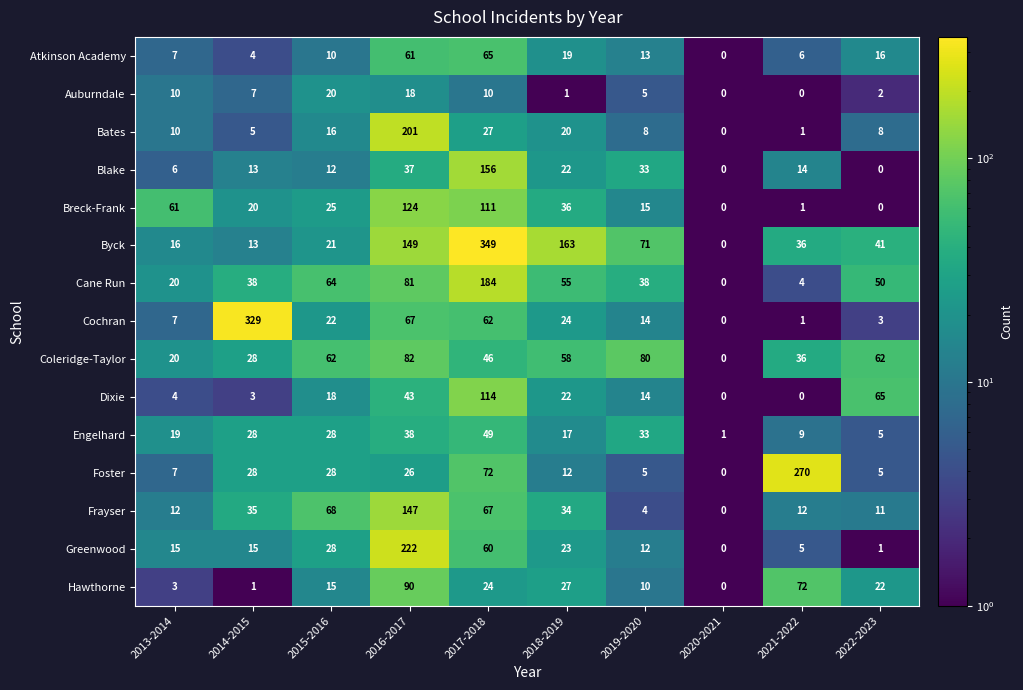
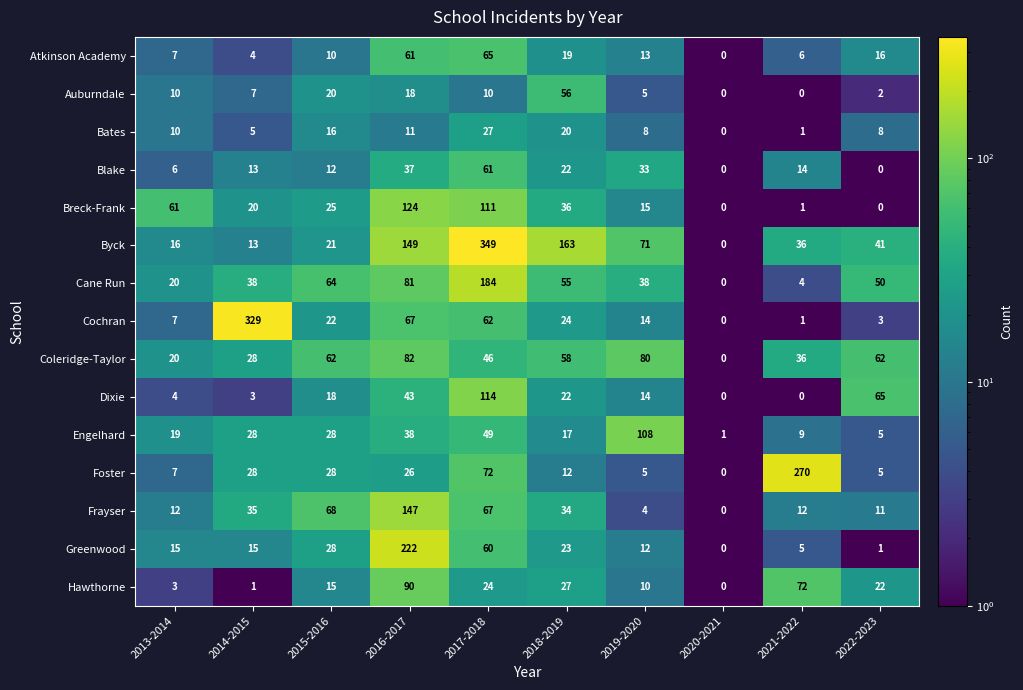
Auburndale, 2018-2019: 1 -> 56
Bates, 2016-2017: 201 -> 11
Blake, 2017-2018: 156 -> 61
Engelhard, 2019-2020: 33 -> 108
